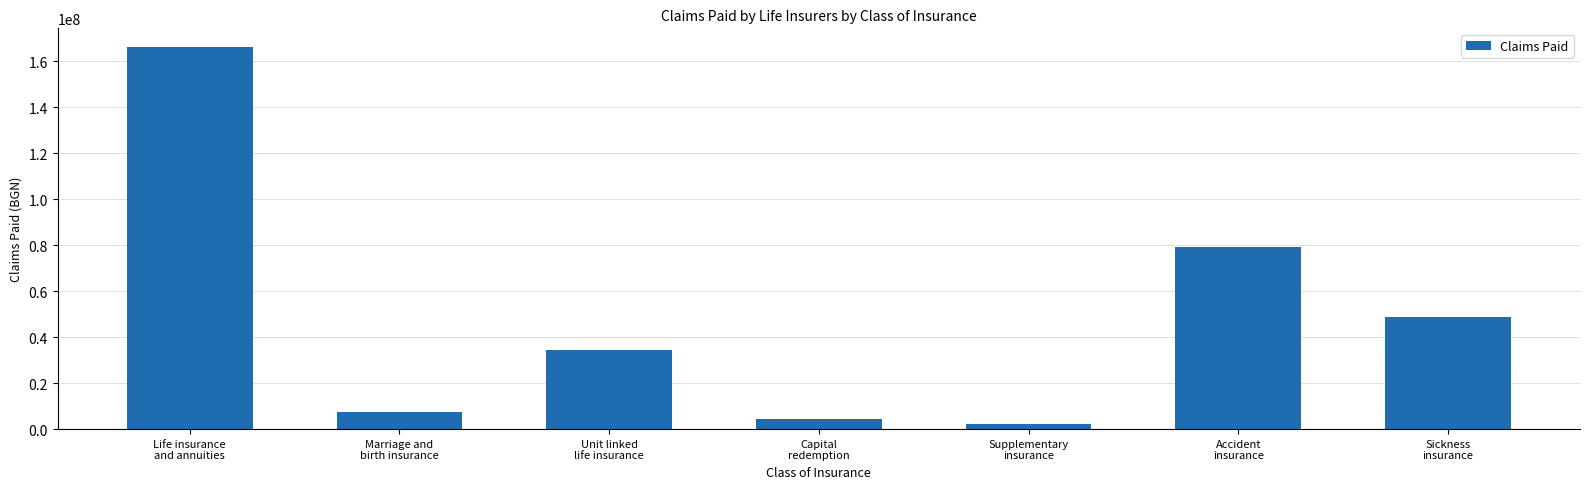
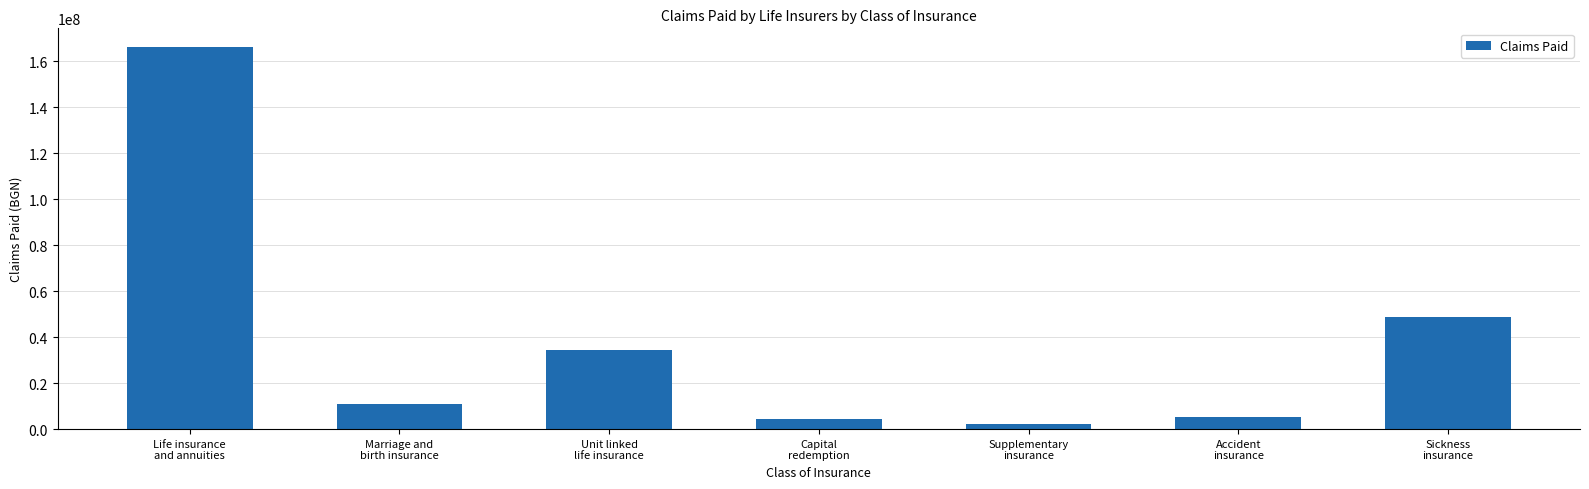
Marriage and birth insurance: 7000000 -> 11000000
Accident insurance: 79000000 -> 5000000
